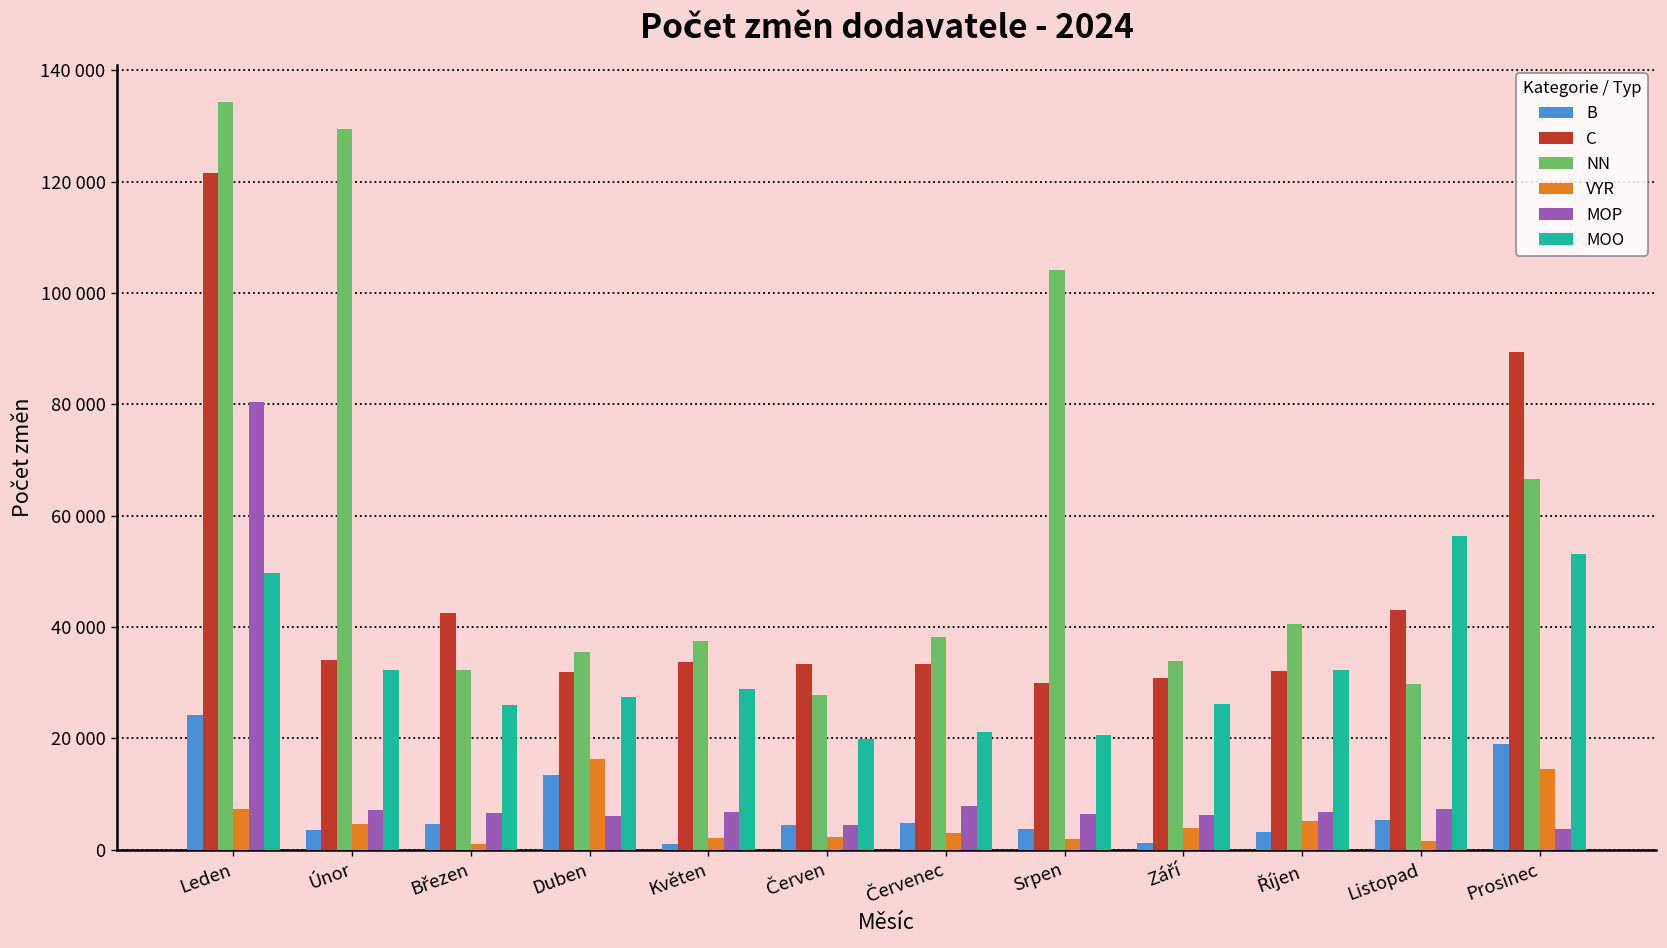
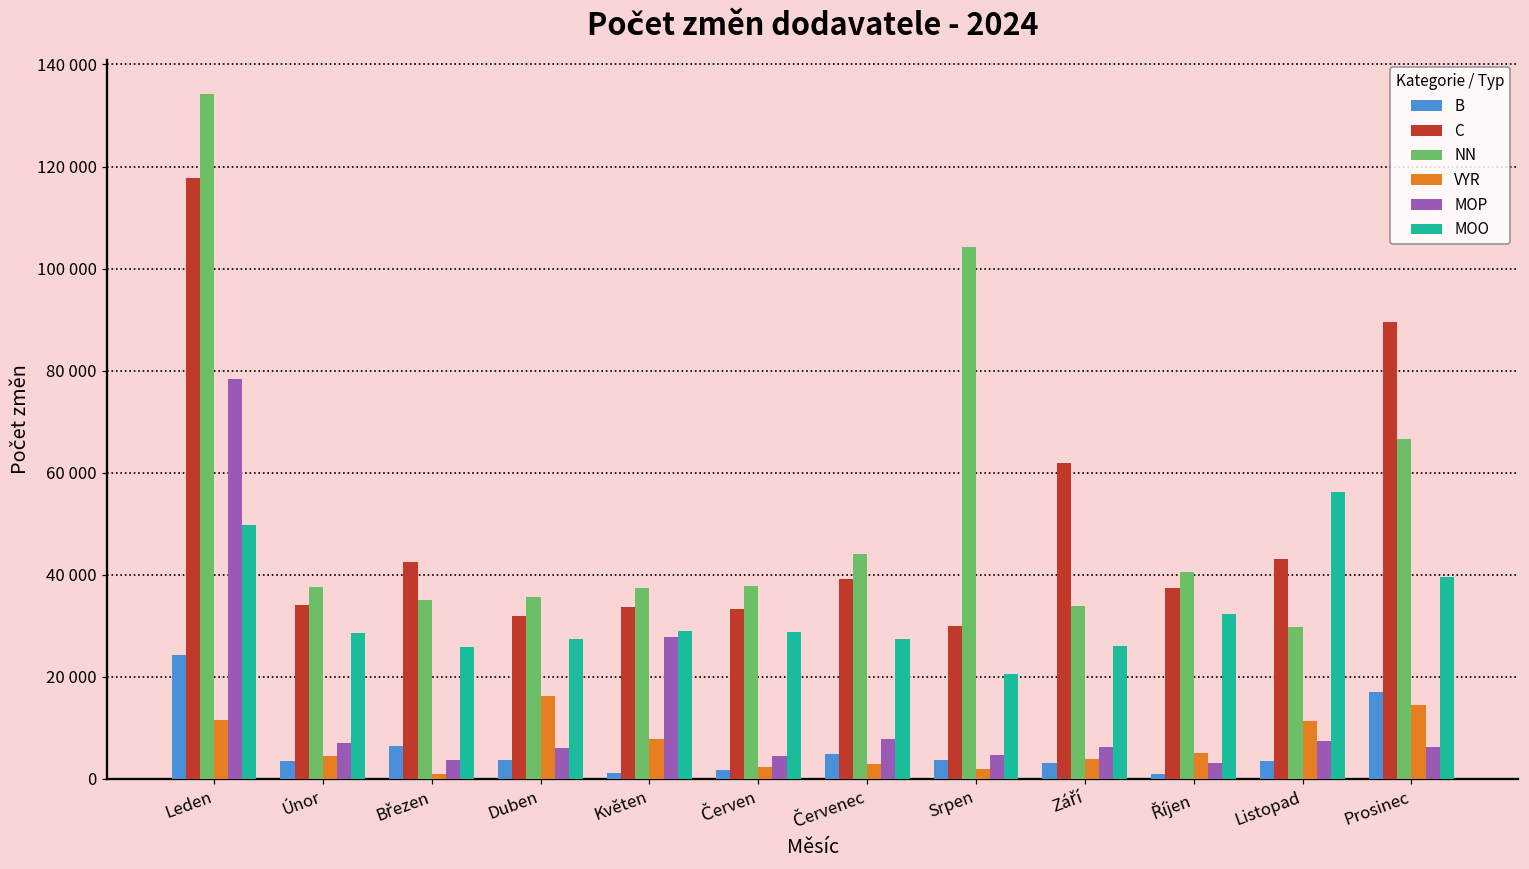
C, Leden: 121000 -> 118000
VYR, Leden: 7000 -> 11000
MOP, Leden: 80000 -> 78000
NN, Únor: 130000 -> 38000
MOO, Únor: 32000 -> 29000
B, Březen: 5000 -> 6000
NN, Březen: 32000 -> 35000
MOP, Březen: 7000 -> 4000
B, Duben: 13000 -> 4000
VYR, Květen: 2000 -> 8000
MOP, Květen: 7000 -> 28000
B, Červen: 4000 -> 2000
NN, Červen: 28000 -> 38000
MOO, Červen: 20000 -> 29000
C, Červenec: 33000 -> 39000
NN, Červenec: 38000 -> 44000
MOO, Červenec: 21000 -> 27000
MOP, Srpen: 6000 -> 5000
B, Září: 1000 -> 3000
C, Září: 31000 -> 62000
B, Říjen: 3000 -> 1000
C, Říjen: 32000 -> 37000
MOP, Říjen: 7000 -> 3000
B, Listopad: 5000 -> 3000
VYR, Listopad: 2000 -> 11000
B, Prosinec: 19000 -> 17000
MOP, Prosinec: 4000 -> 6000
MOO, Prosinec: 53000 -> 40000
